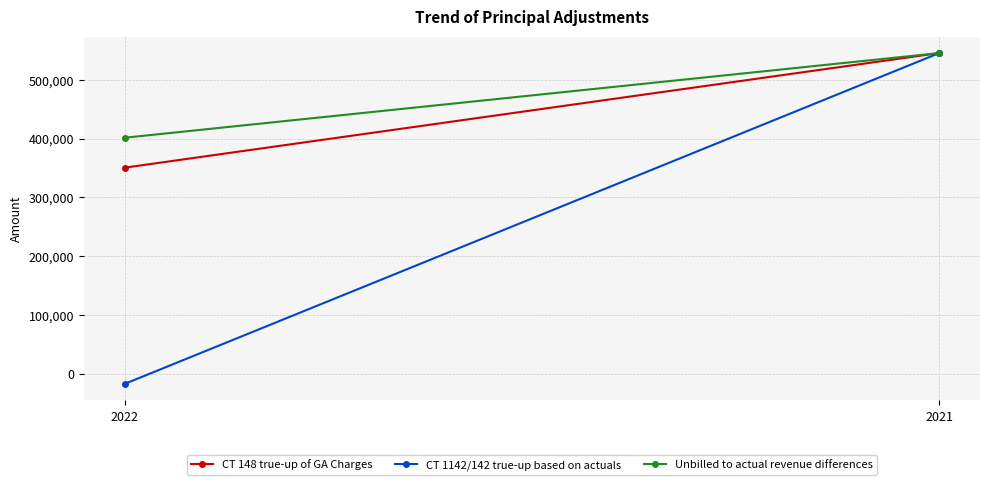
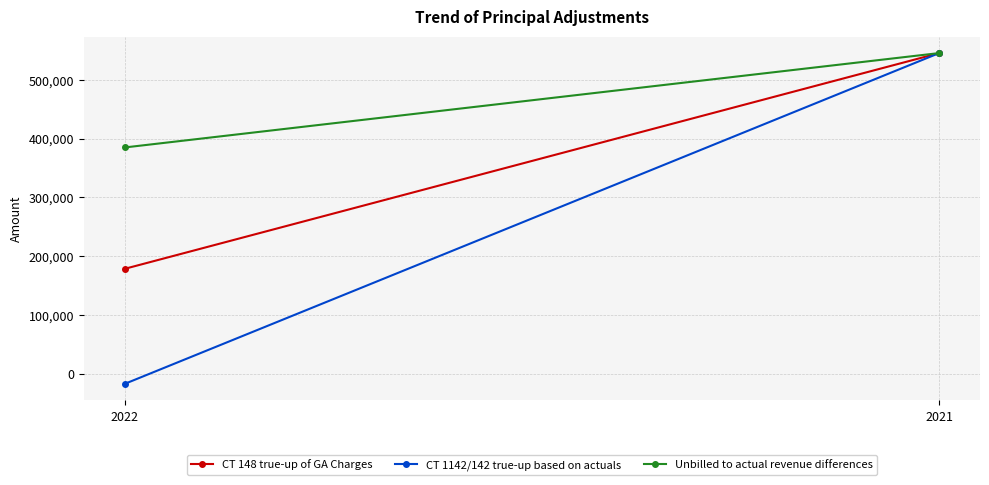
CT 148 true-up of GA Charges, 2022: 350,000 -> 180,000
Unbilled to actual revenue differences, 2022: 400,000 -> 390,000
